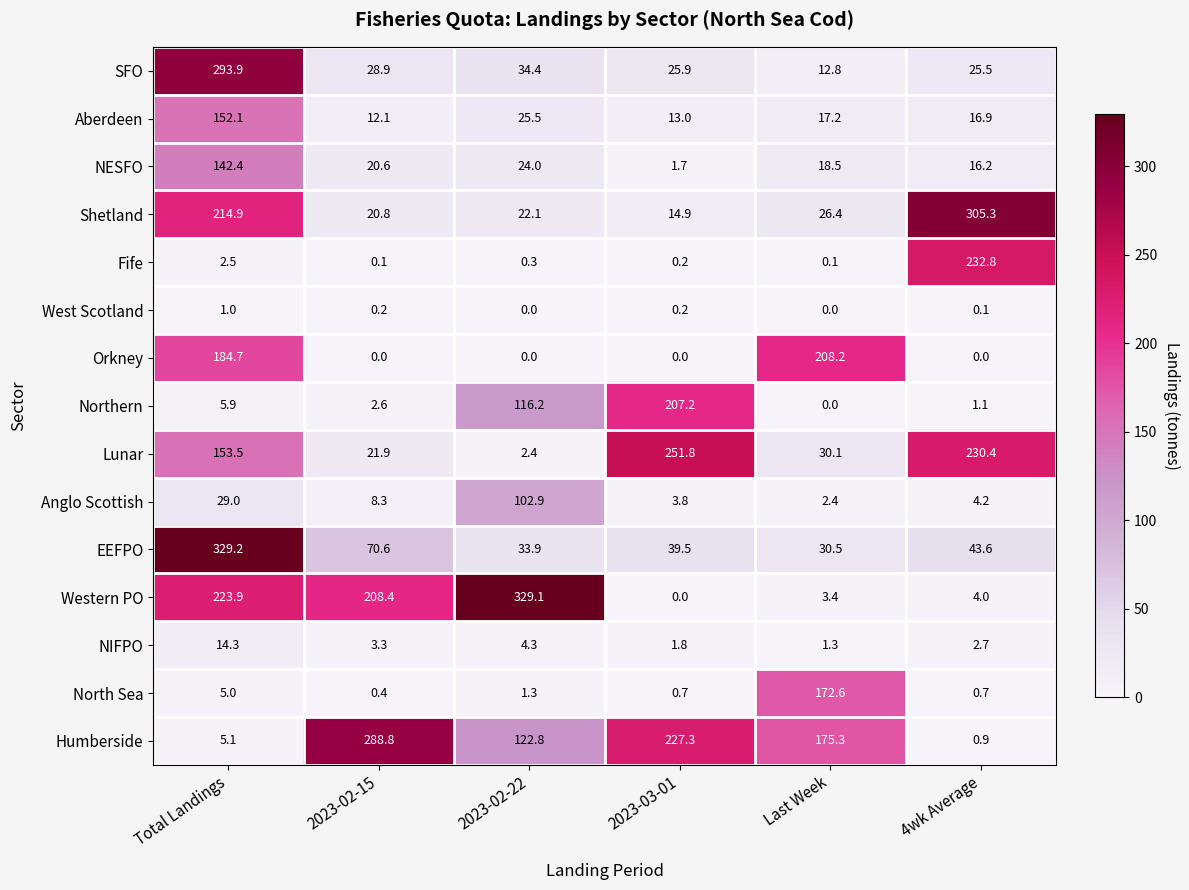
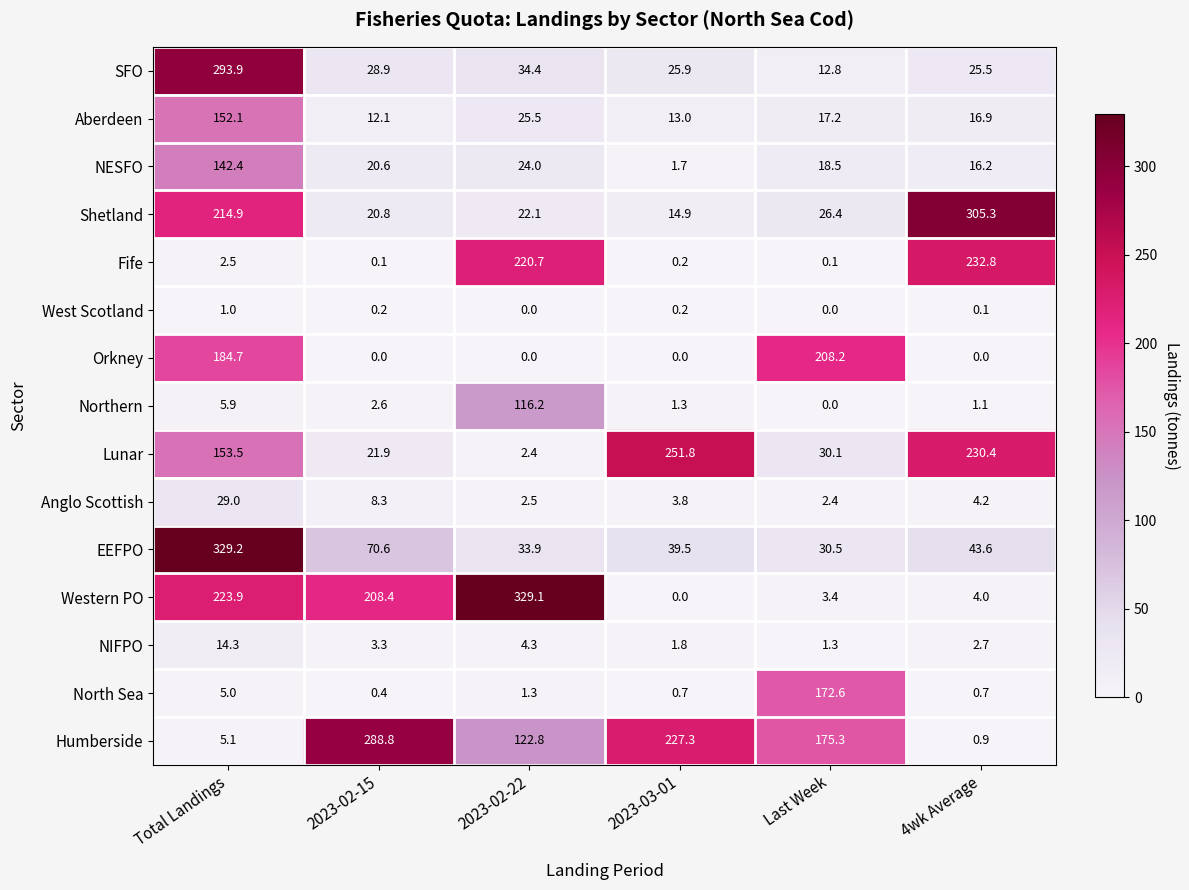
Fife, 2023-02-22: 0.3 -> 220.7
Northern, 2023-03-01: 207.2 -> 1.3
Anglo Scottish, 2023-02-22: 102.9 -> 2.5
